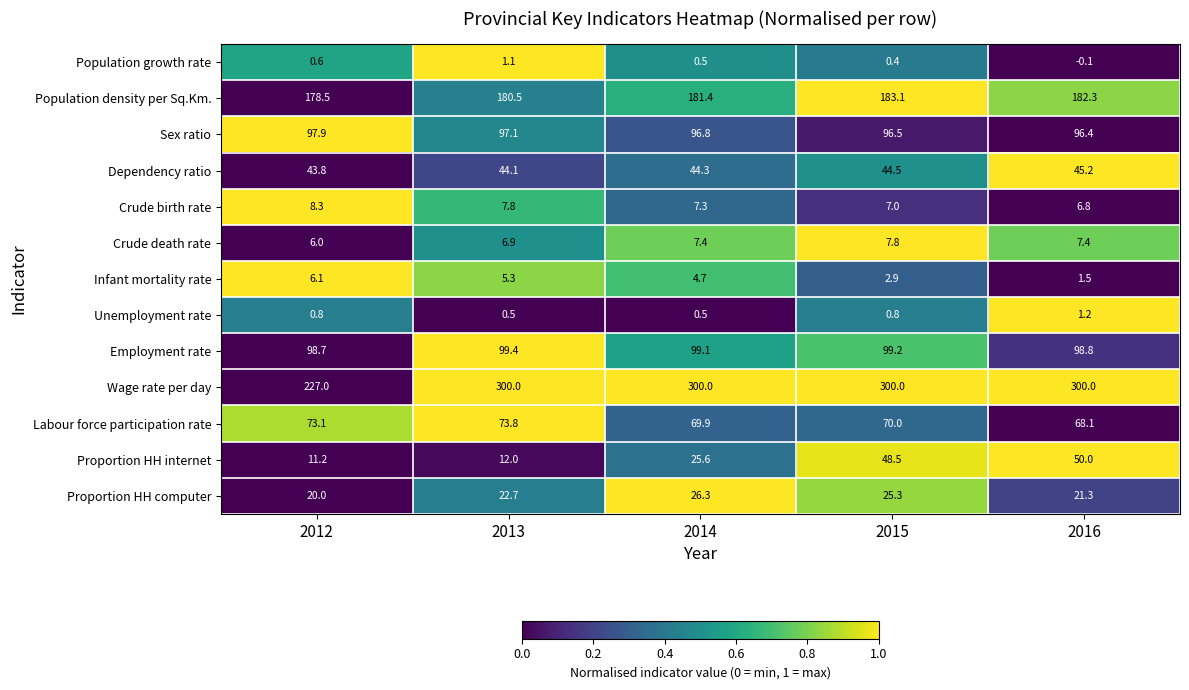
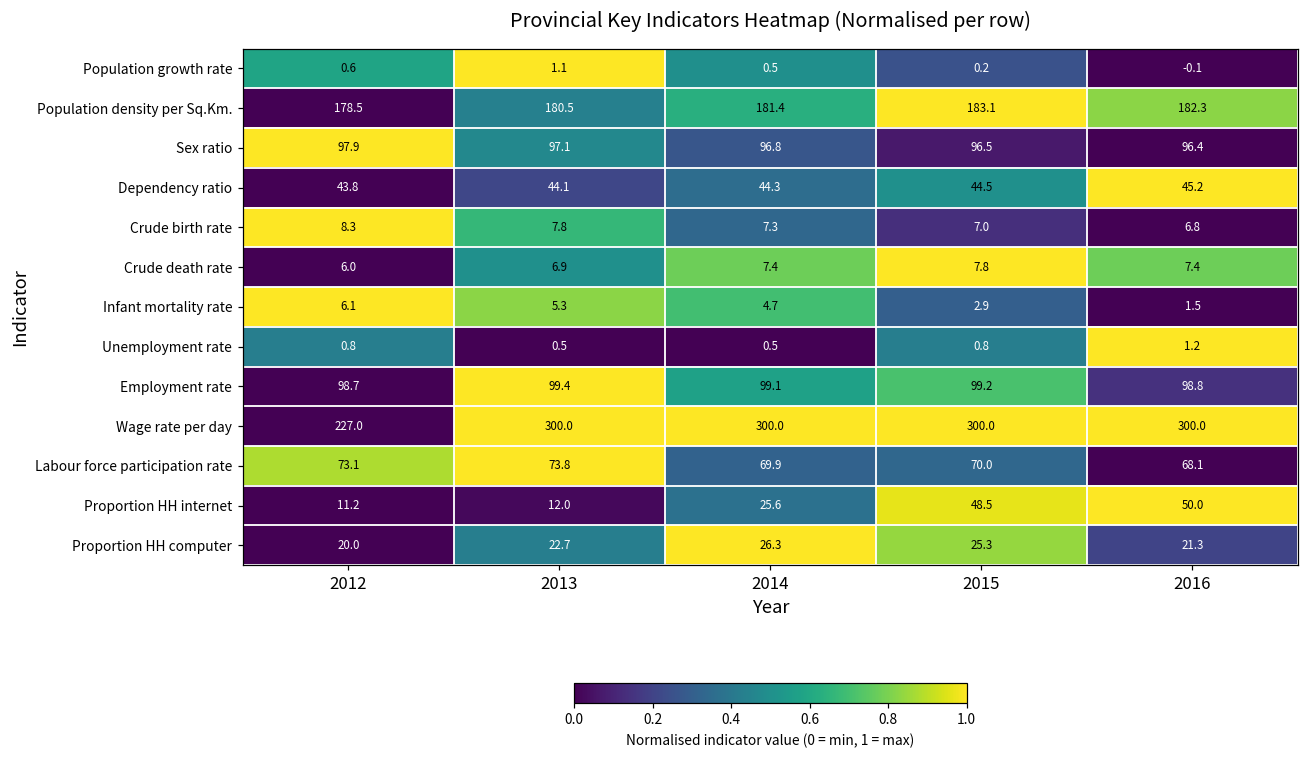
Population growth rate, 2015: 0.4 -> 0.2
